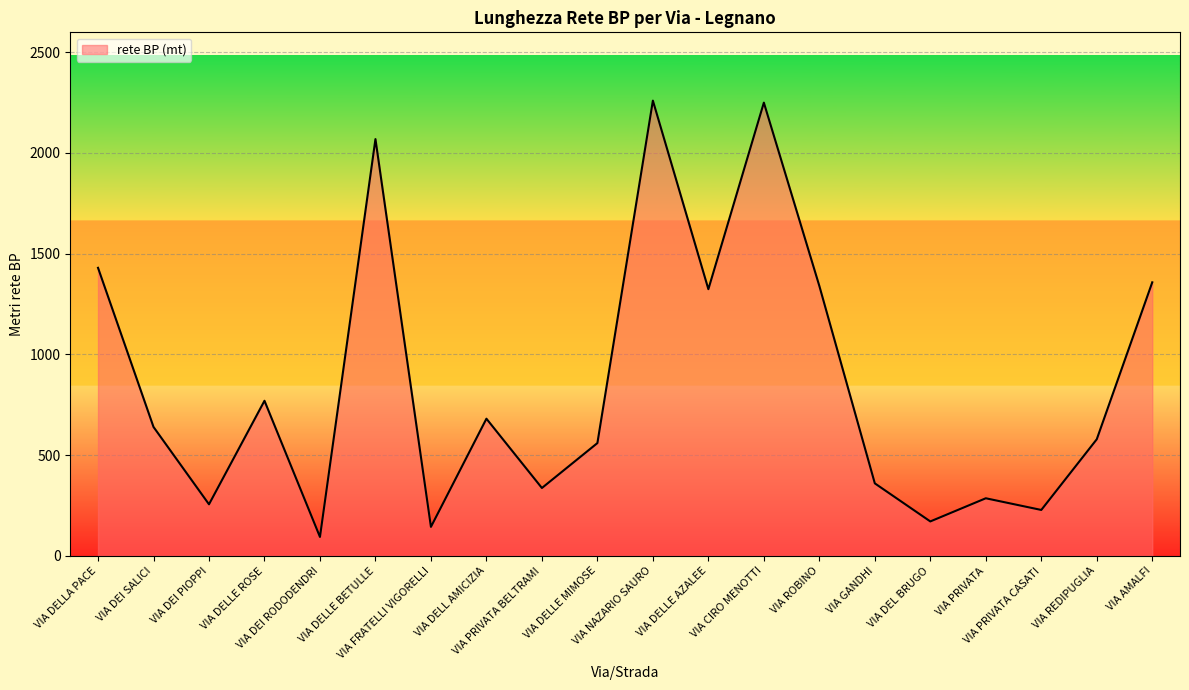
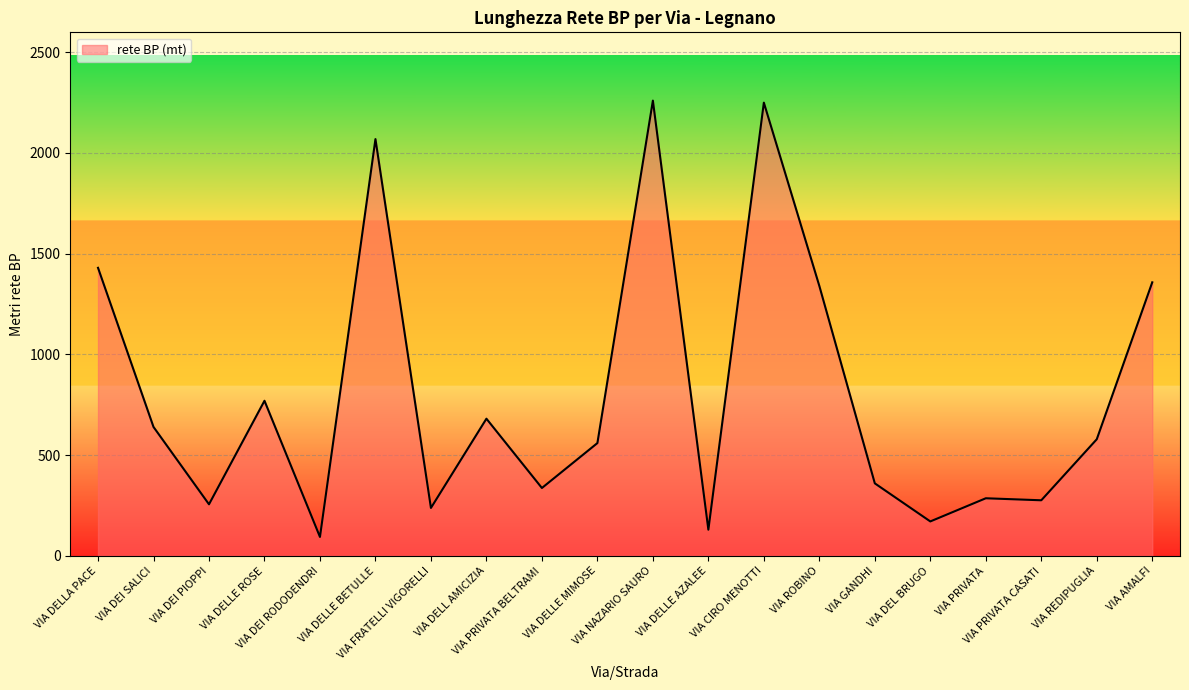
VIA FRATELLI VIGORELLI: 140 -> 240
VIA DELLE AZALEE: 1320 -> 130
VIA PRIVATA CASATI: 230 -> 280
